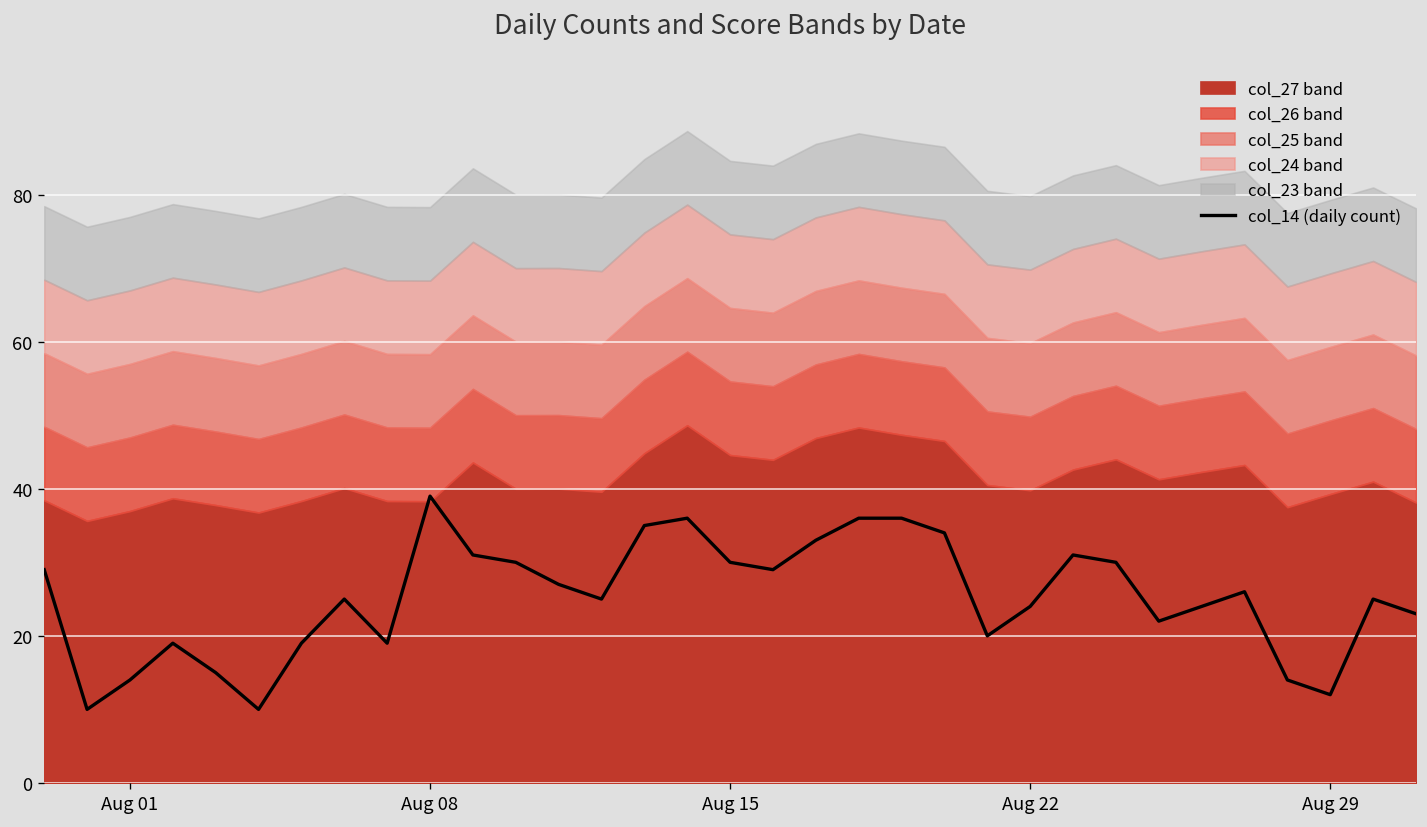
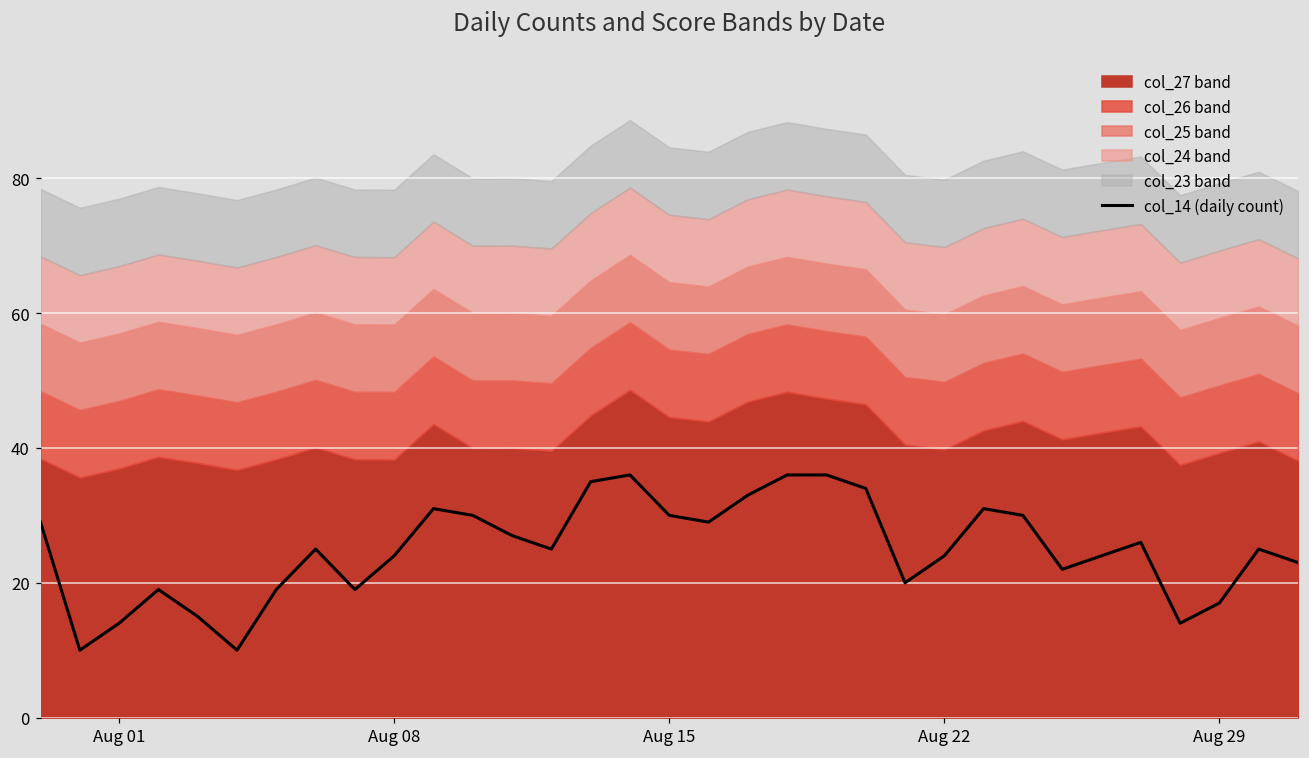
col_14 (daily count), Aug 08: 39 -> 24
col_14 (daily count), Aug 29: 12 -> 17
